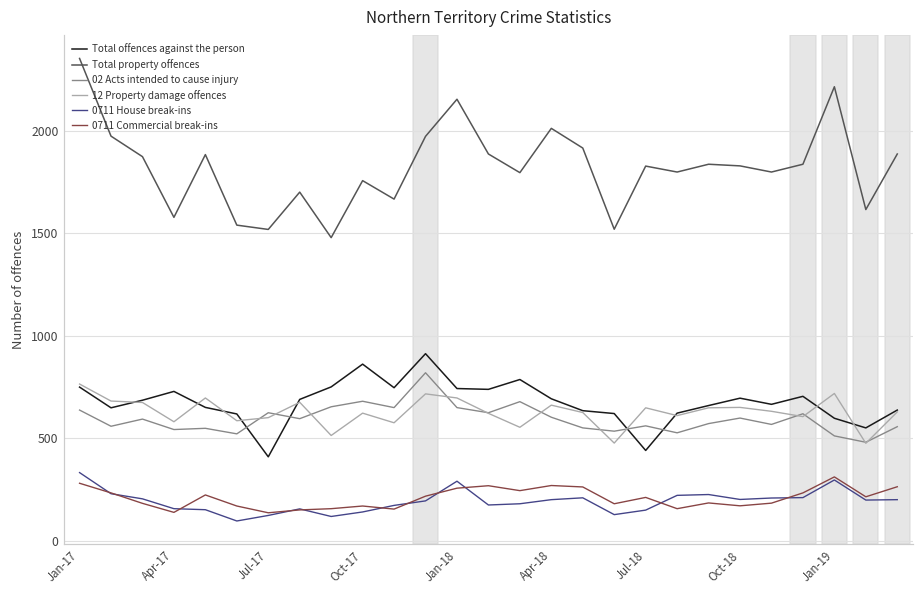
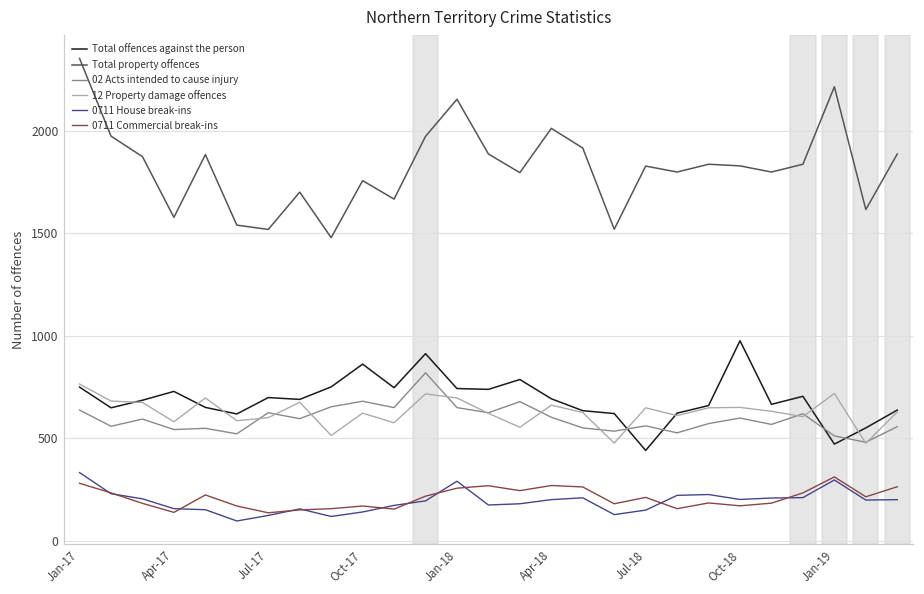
Total offences against the person, Jul-17: 410 -> 700
Total offences against the person, Oct-18: 700 -> 980
Total offences against the person, Jan-19: 600 -> 470
